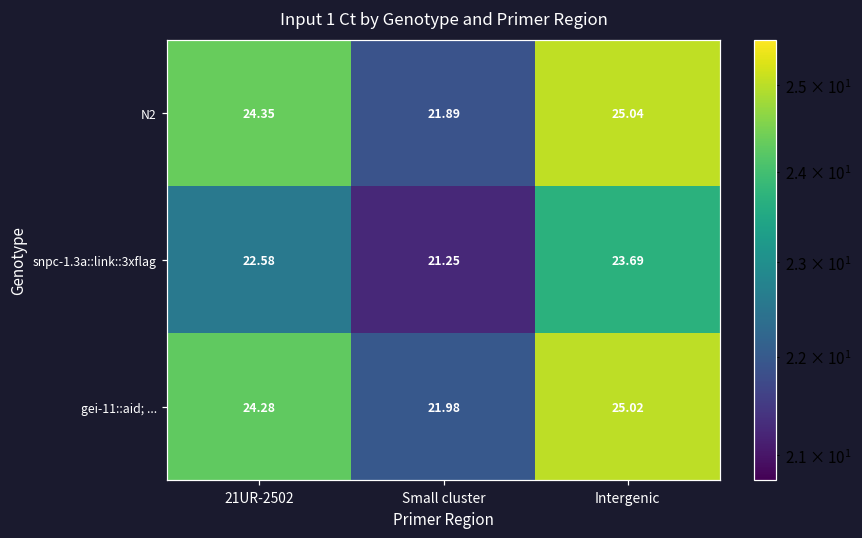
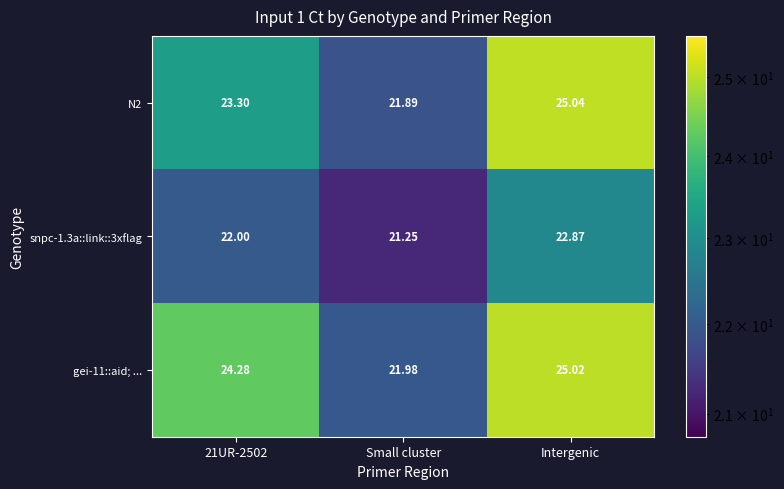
N2, 21UR-2502: 24.35 -> 23.30
snpc-1.3a::link::3xflag, 21UR-2502: 22.58 -> 22.00
snpc-1.3a::link::3xflag, Intergenic: 23.69 -> 22.87
